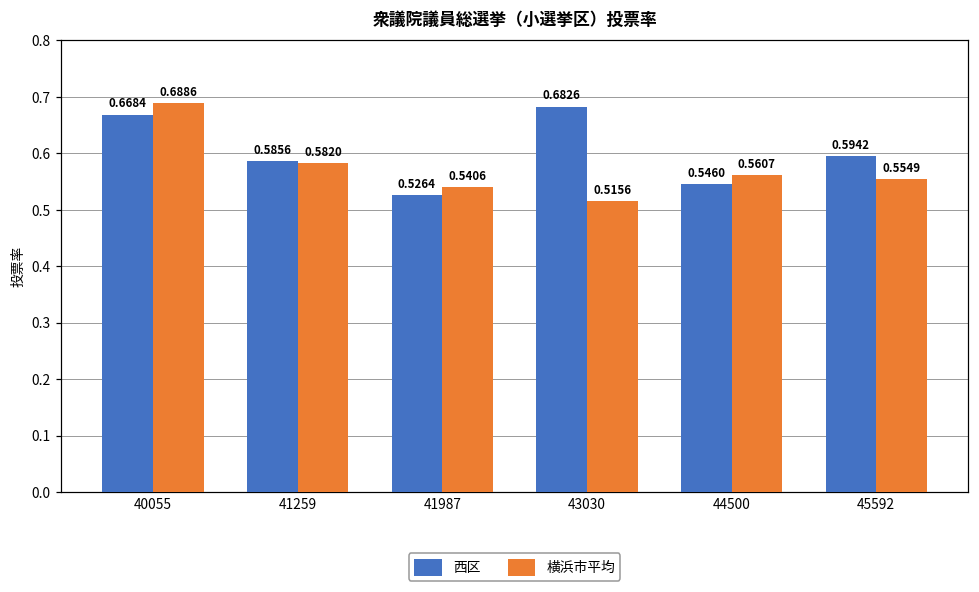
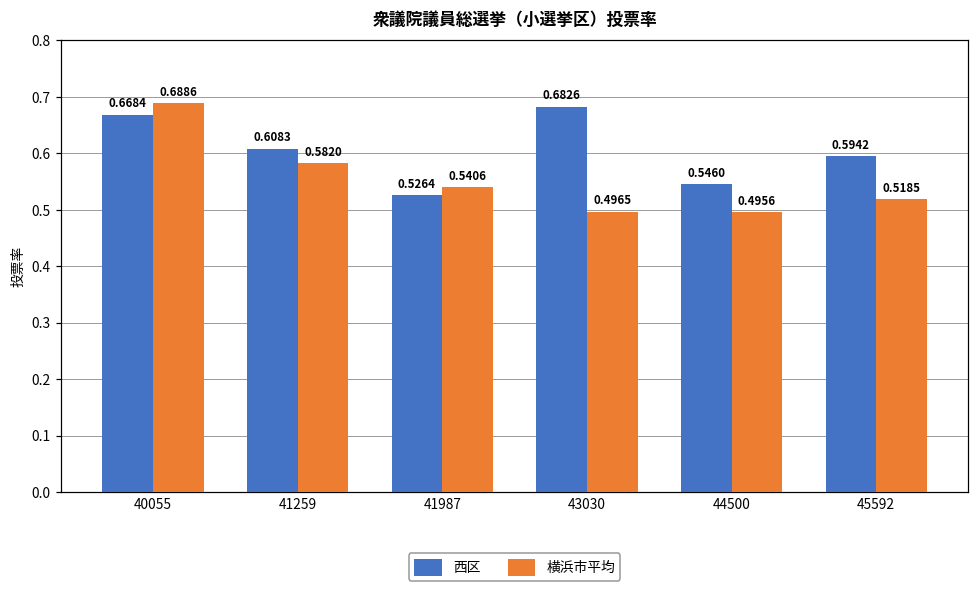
西区, 41259: 0.5856 -> 0.6083
横浜市平均, 43030: 0.5156 -> 0.4965
横浜市平均, 44500: 0.5607 -> 0.4956
横浜市平均, 45592: 0.5549 -> 0.5185
